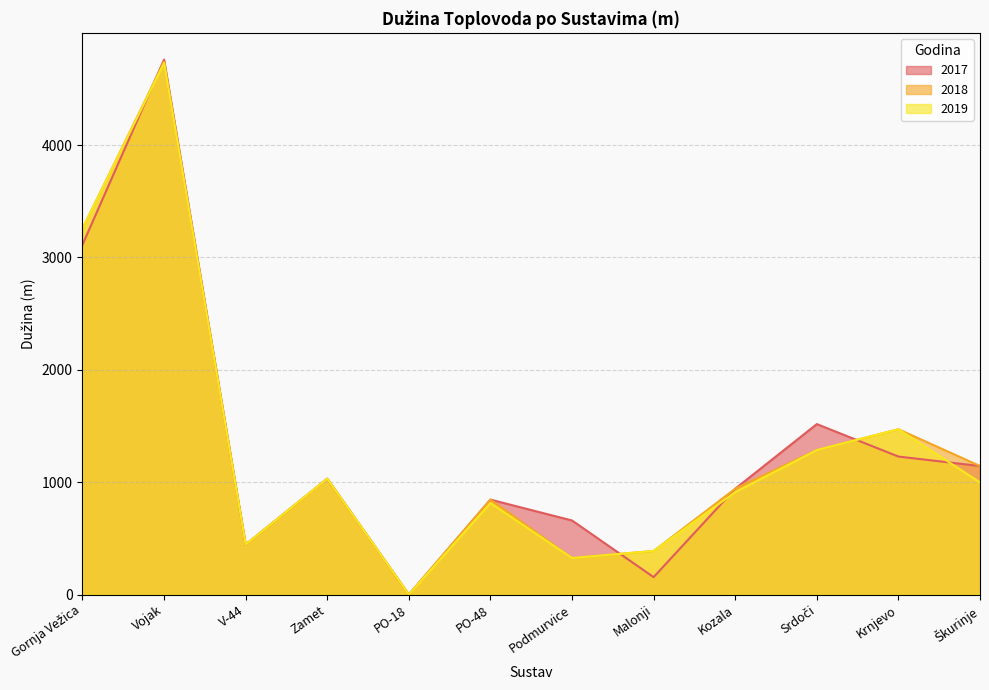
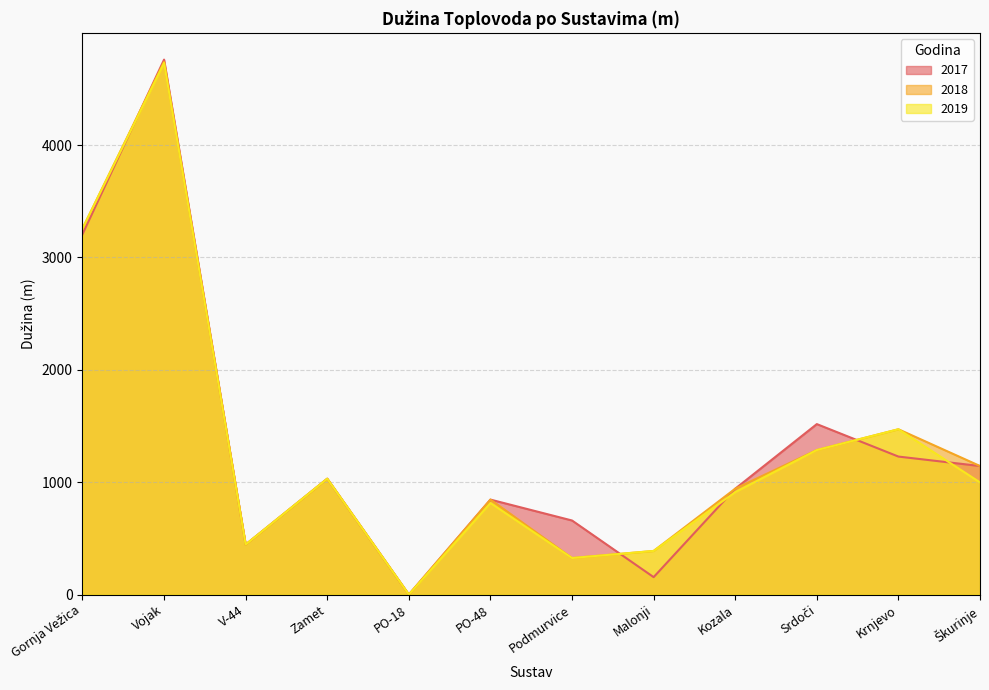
2017, Gornja Vežica: 3110 -> 3210
